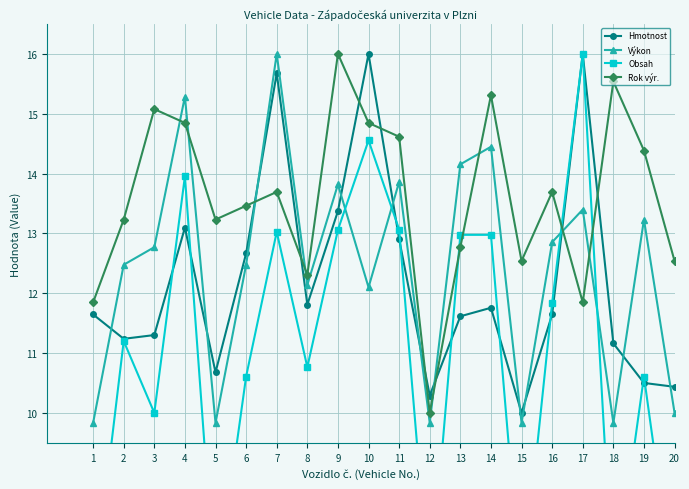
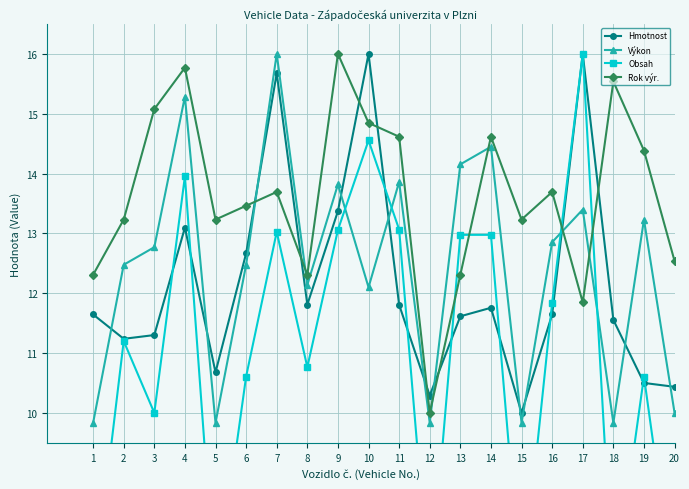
Rok výr., 1: 11.8 -> 12.3
Rok výr., 4: 14.8 -> 15.8
Hmotnost, 11: 12.9 -> 11.8
Rok výr., 13: 12.8 -> 12.3
Rok výr., 14: 15.3 -> 14.6
Rok výr., 15: 12.5 -> 13.2
Hmotnost, 18: 11.2 -> 11.6
